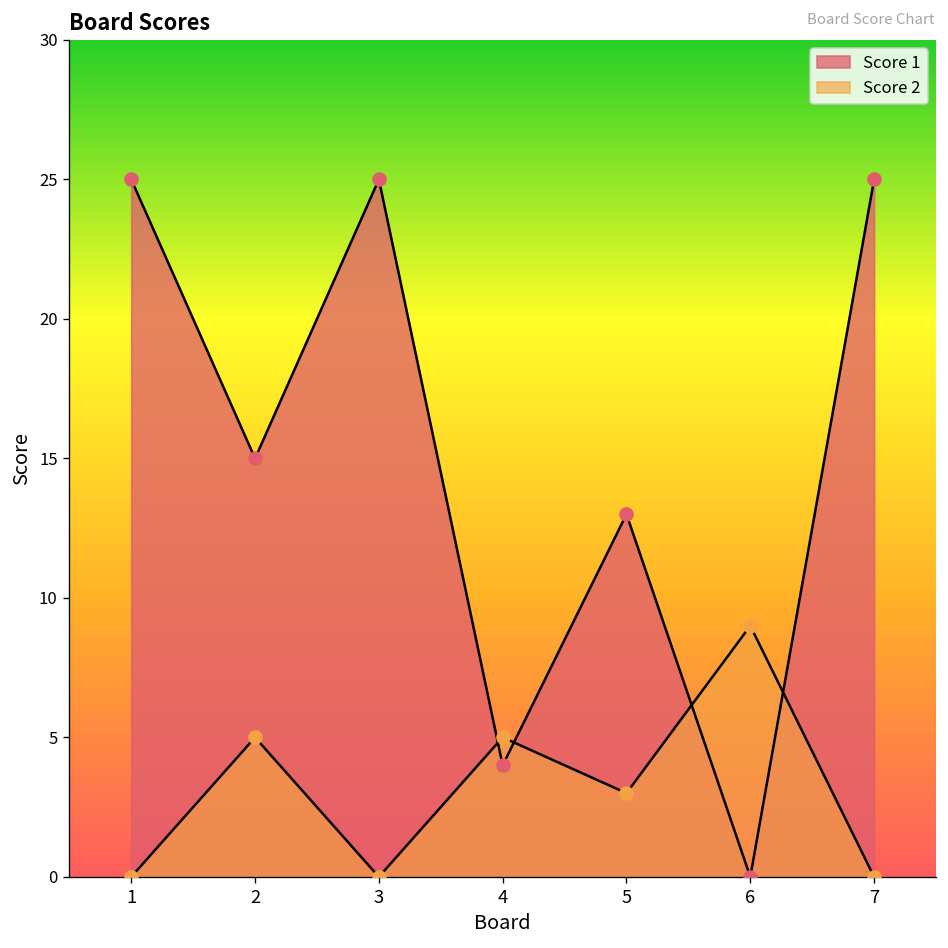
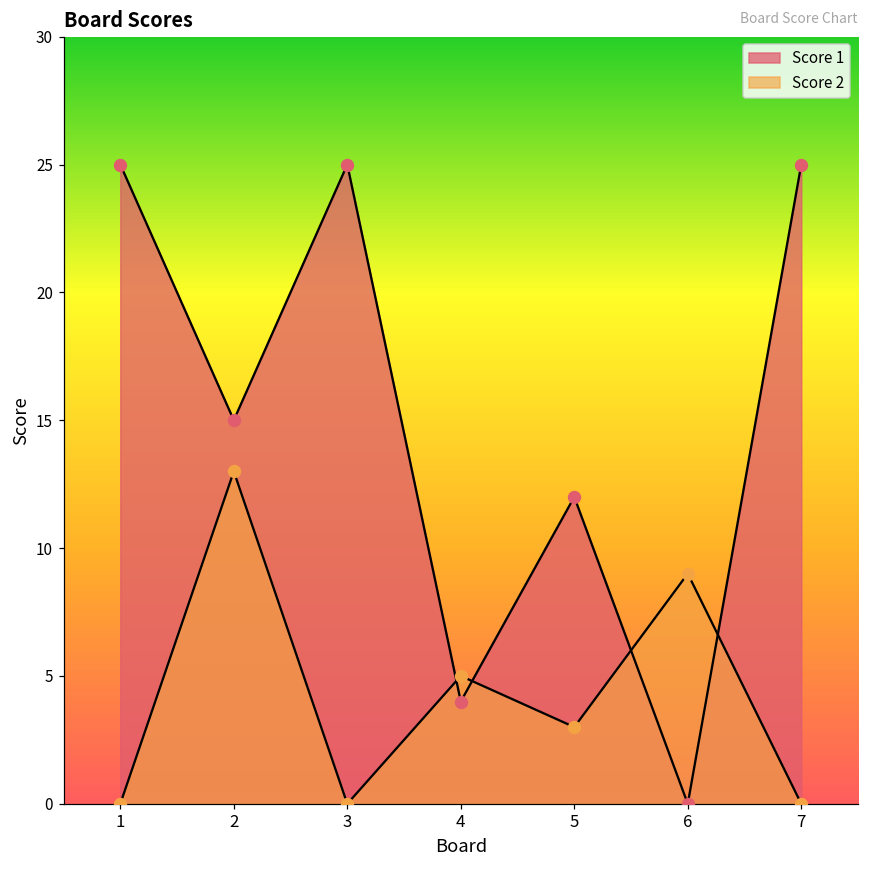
Score 2, 2: 5 -> 13
Score 1, 5: 13 -> 12
